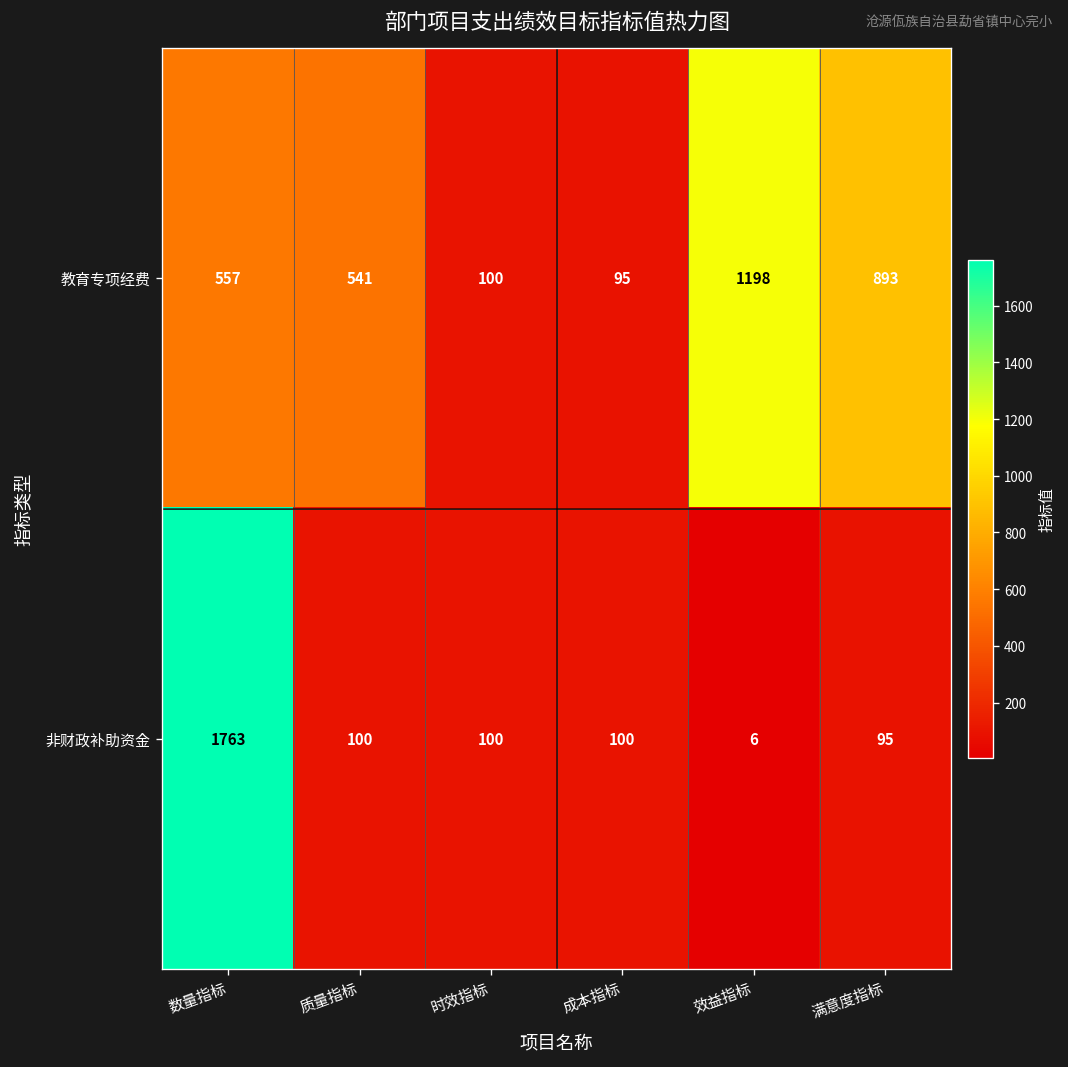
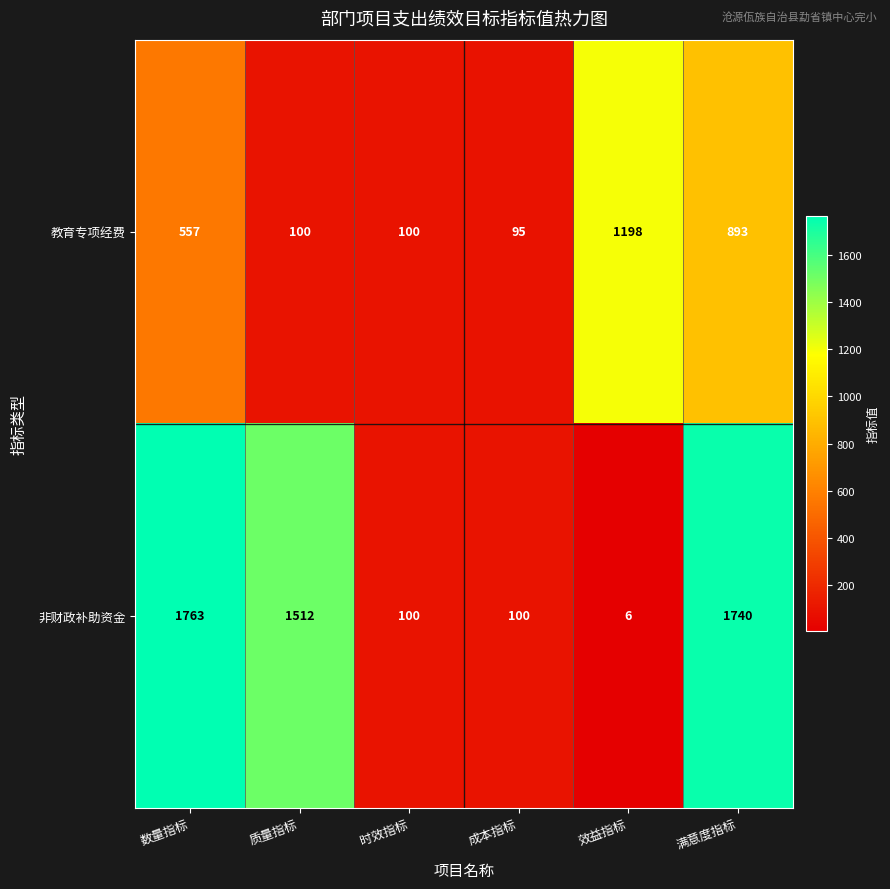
教育专项经费, 质量指标: 541 -> 100
非财政补助资金, 质量指标: 100 -> 1512
非财政补助资金, 满意度指标: 95 -> 1740
